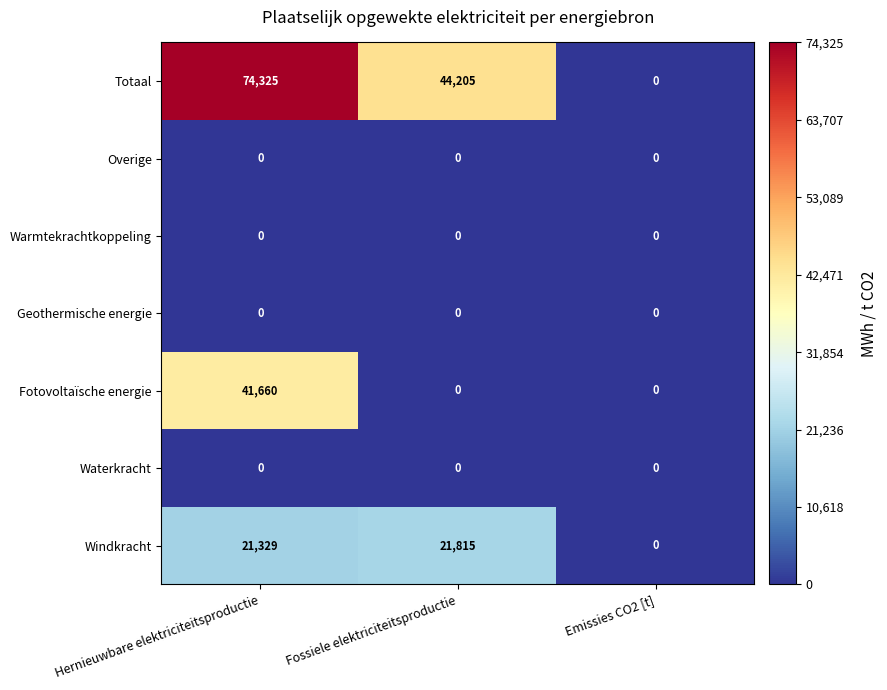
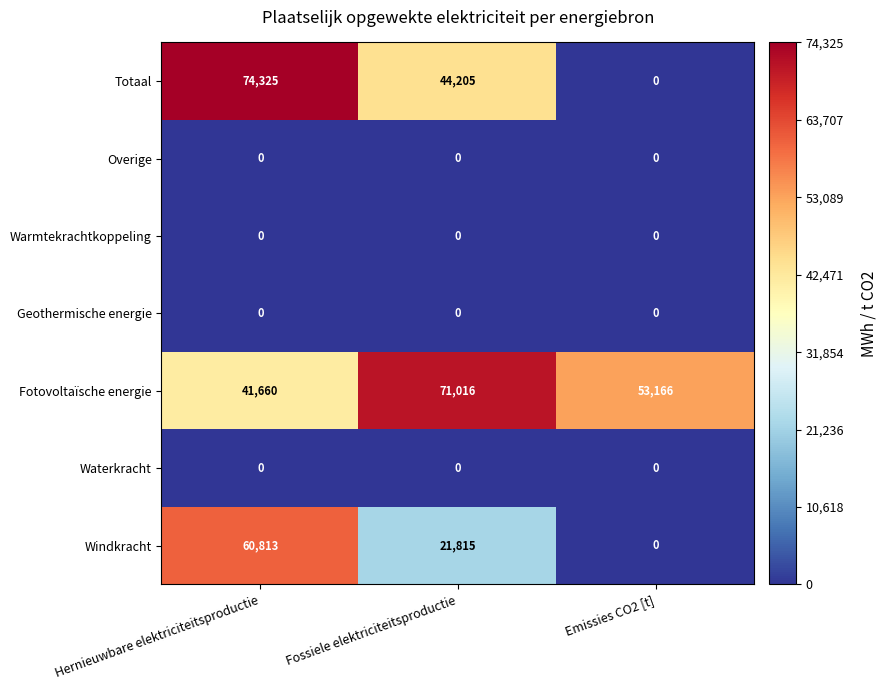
Fotovoltaïsche energie, Fossiele elektriciteitsproductie: 0 -> 71,016
Fotovoltaïsche energie, Emissies CO2 [t]: 0 -> 53,166
Windkracht, Hernieuwbare elektriciteitsproductie: 21,329 -> 60,813
